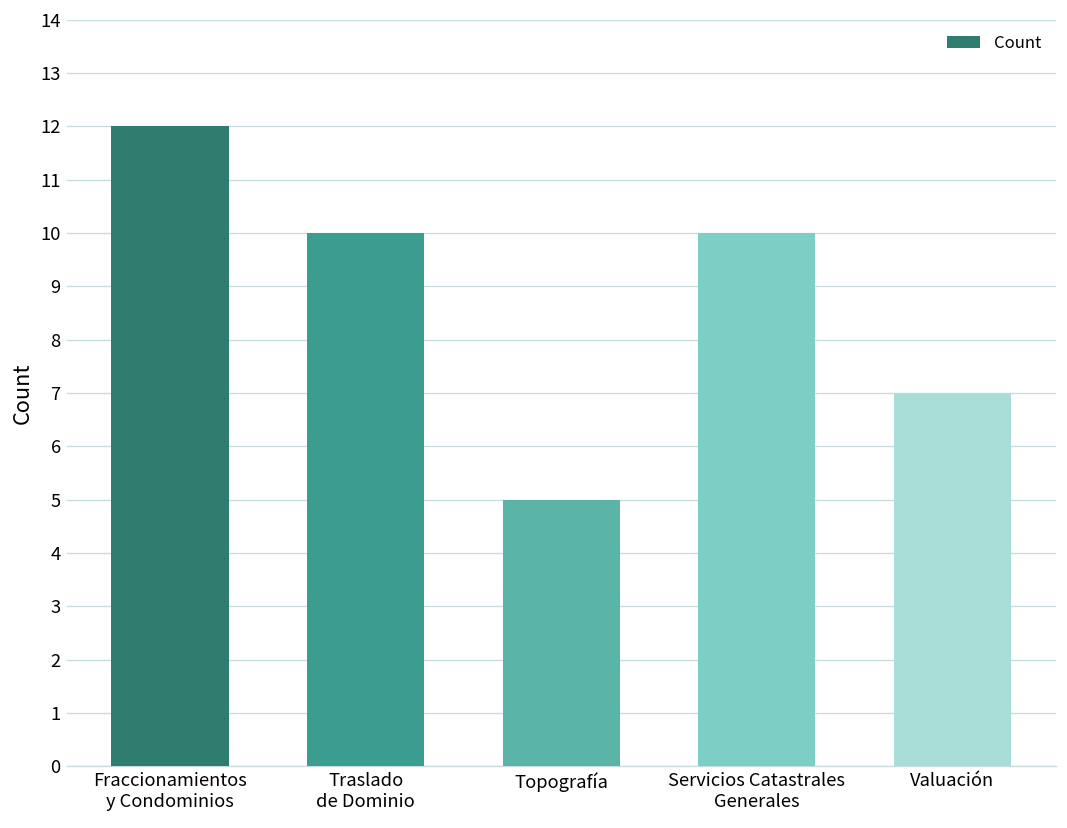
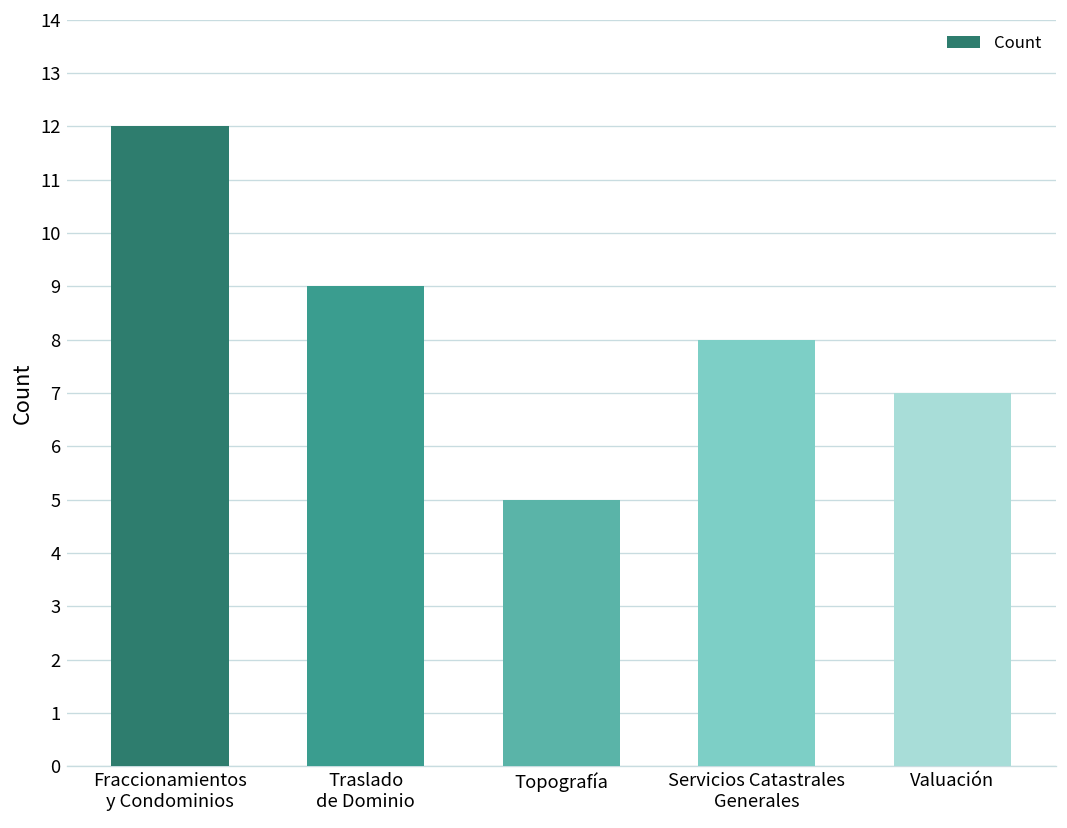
Traslado de Dominio: 10 -> 9
Servicios Catastrales Generales: 10 -> 8
